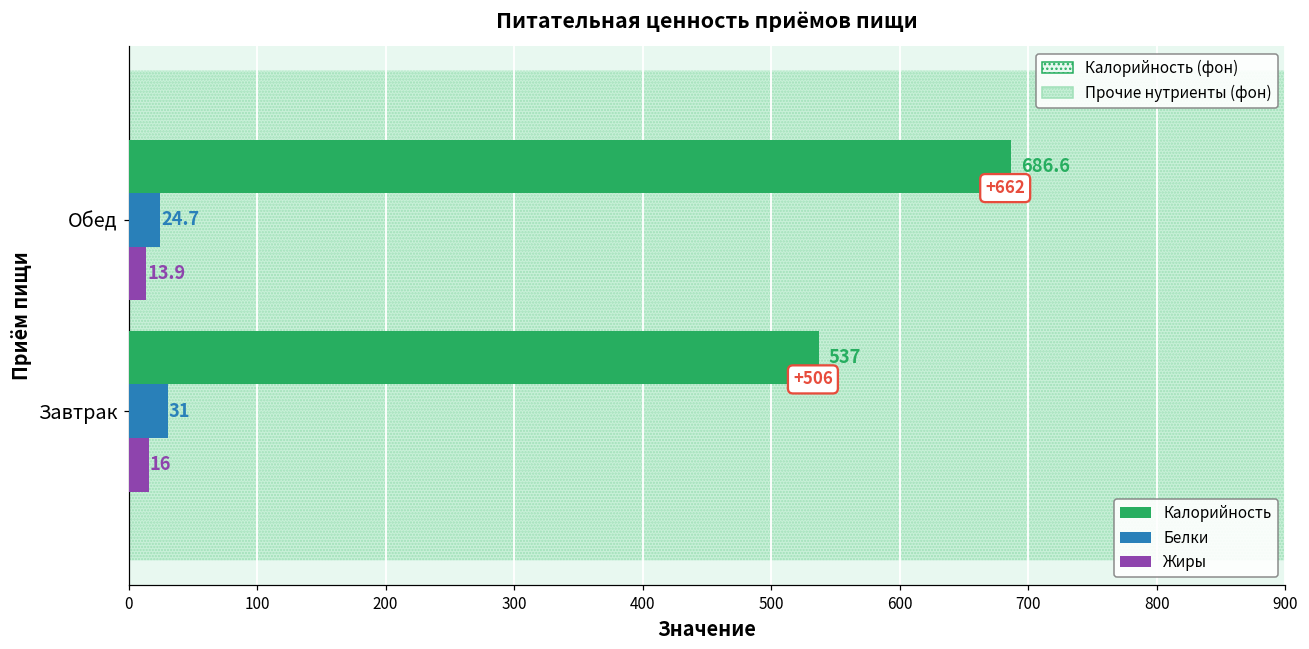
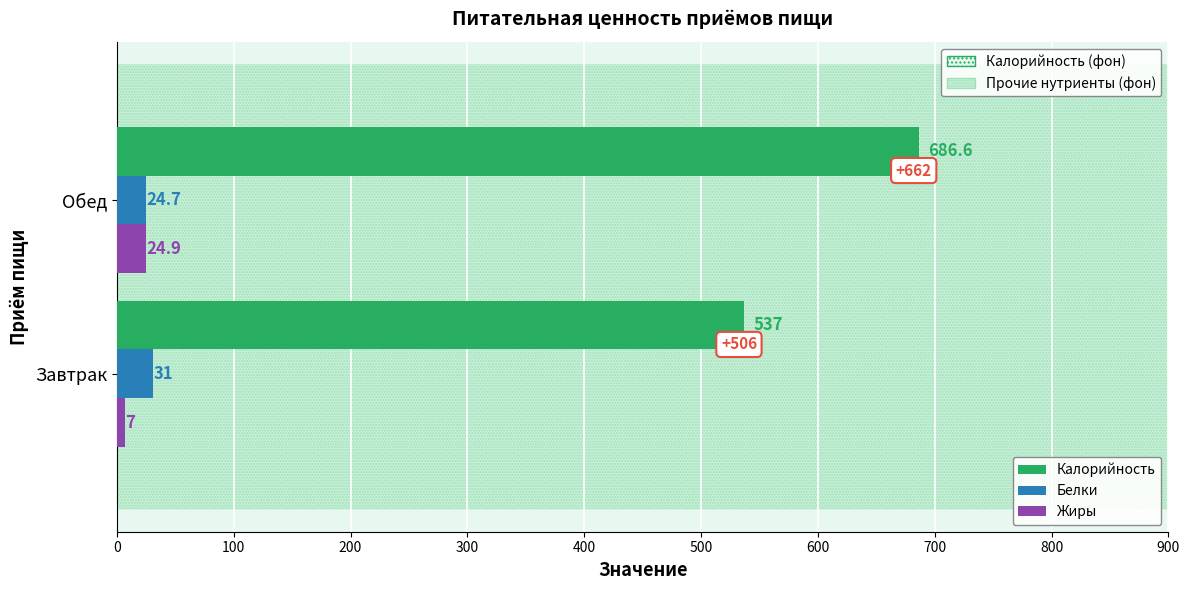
Жиры, Обед: 13.9 -> 24.9
Жиры, Завтрак: 16 -> 7
